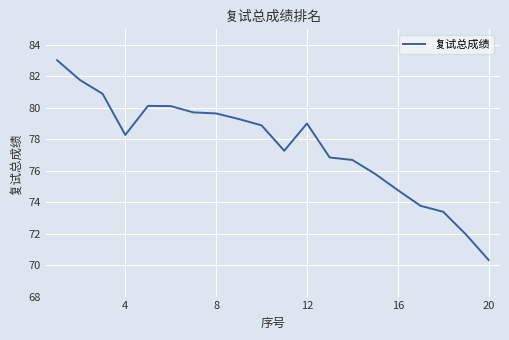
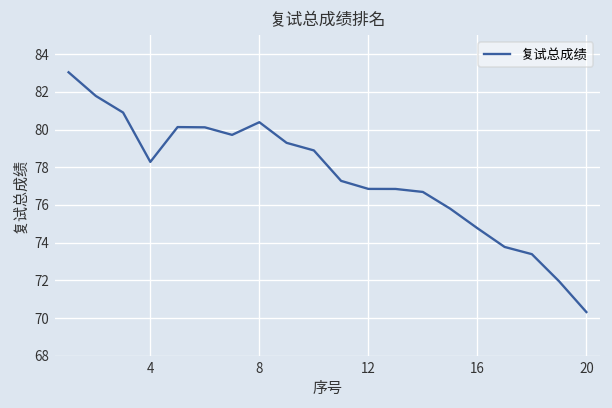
8: 79.6 -> 80.4
12: 79.0 -> 76.9
